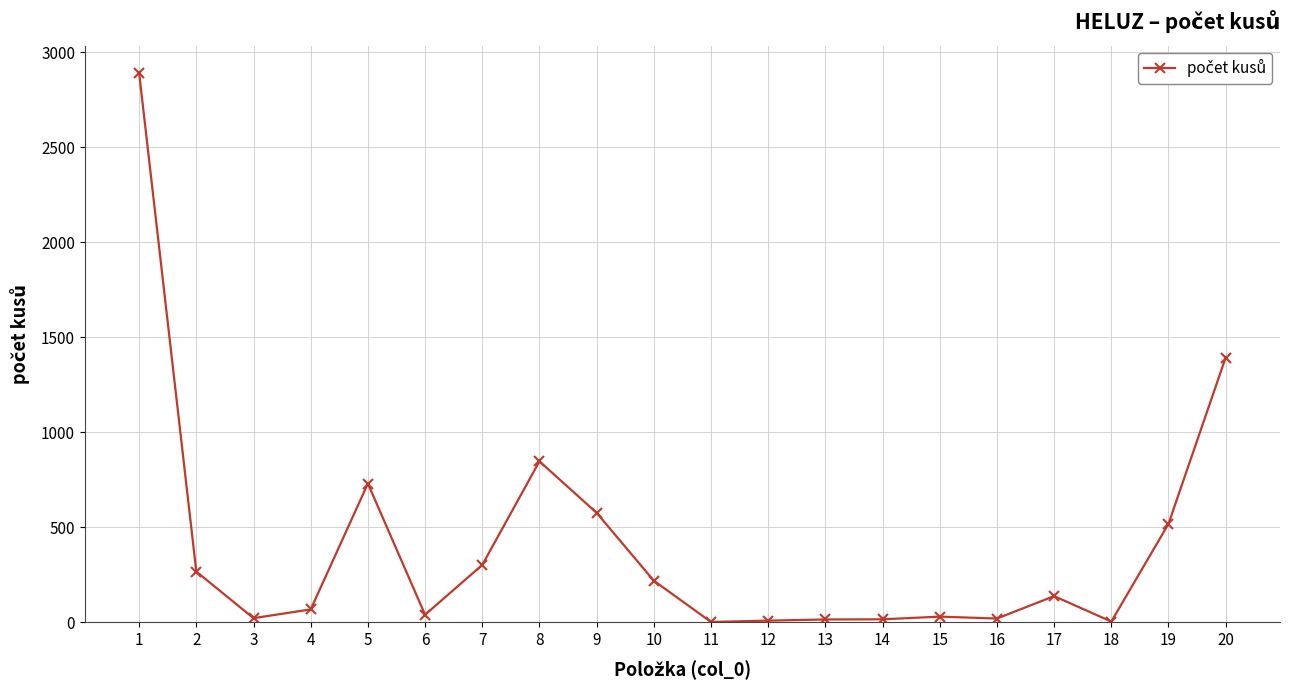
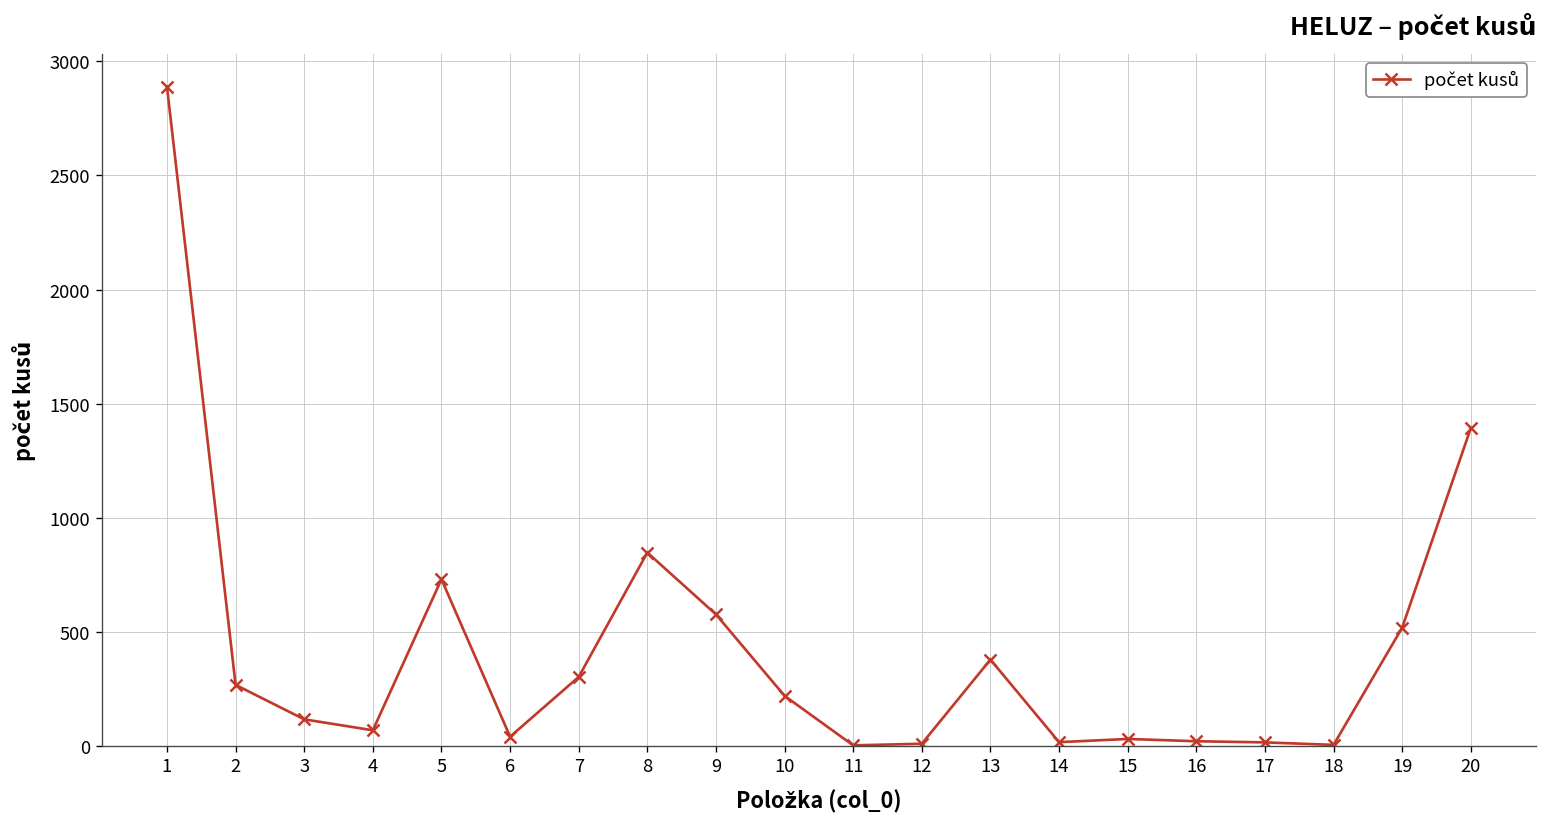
3: 20 -> 120
13: 20 -> 380
17: 140 -> 20
